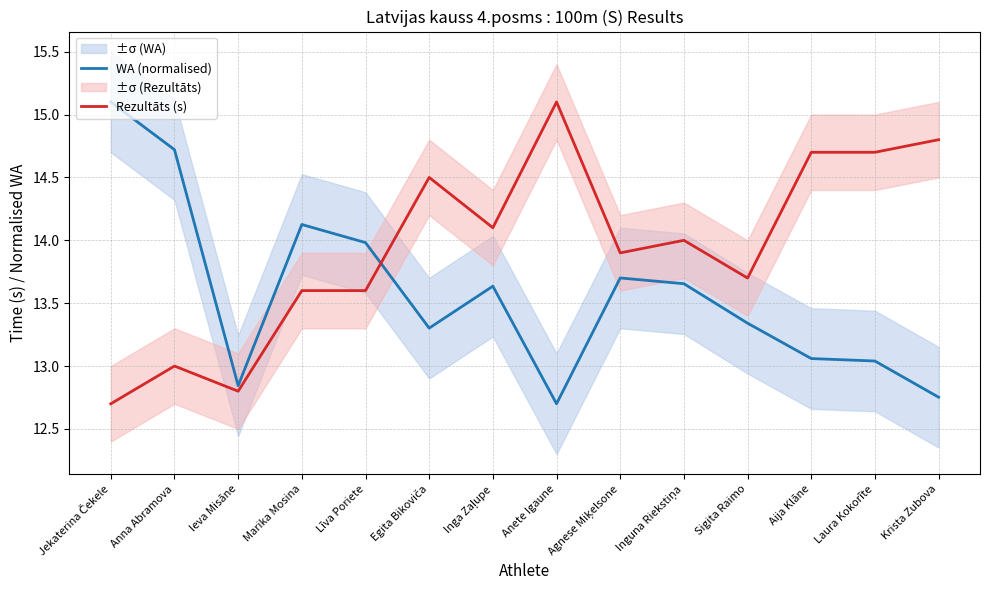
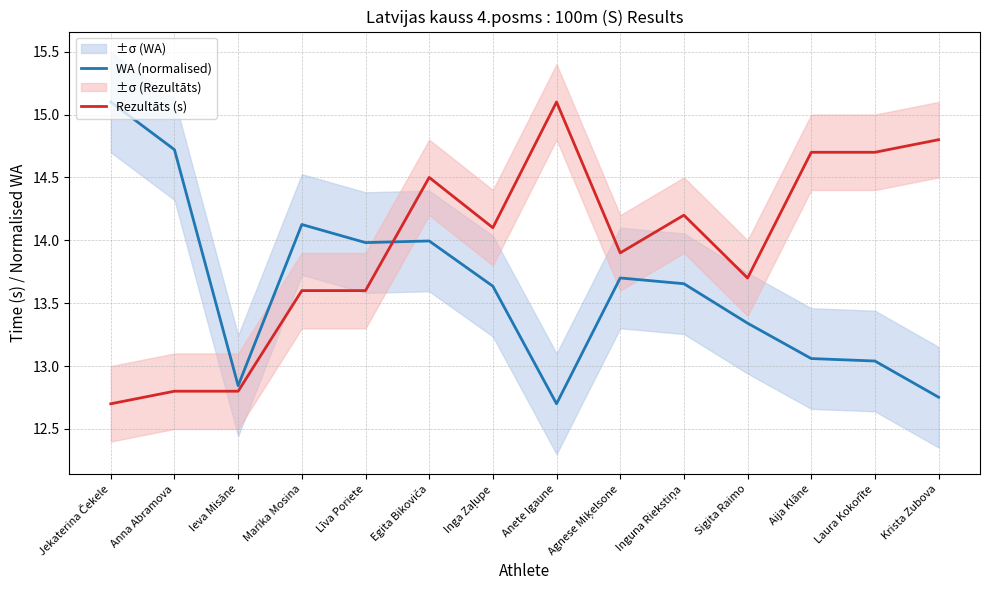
Rezultāts (s), Anna Abramova: 13.0 -> 12.8
WA (normalised), Egita Bikoviča: 13.30 -> 13.99
Rezultāts (s), Inguna Riekstiņa: 14.0 -> 14.2
